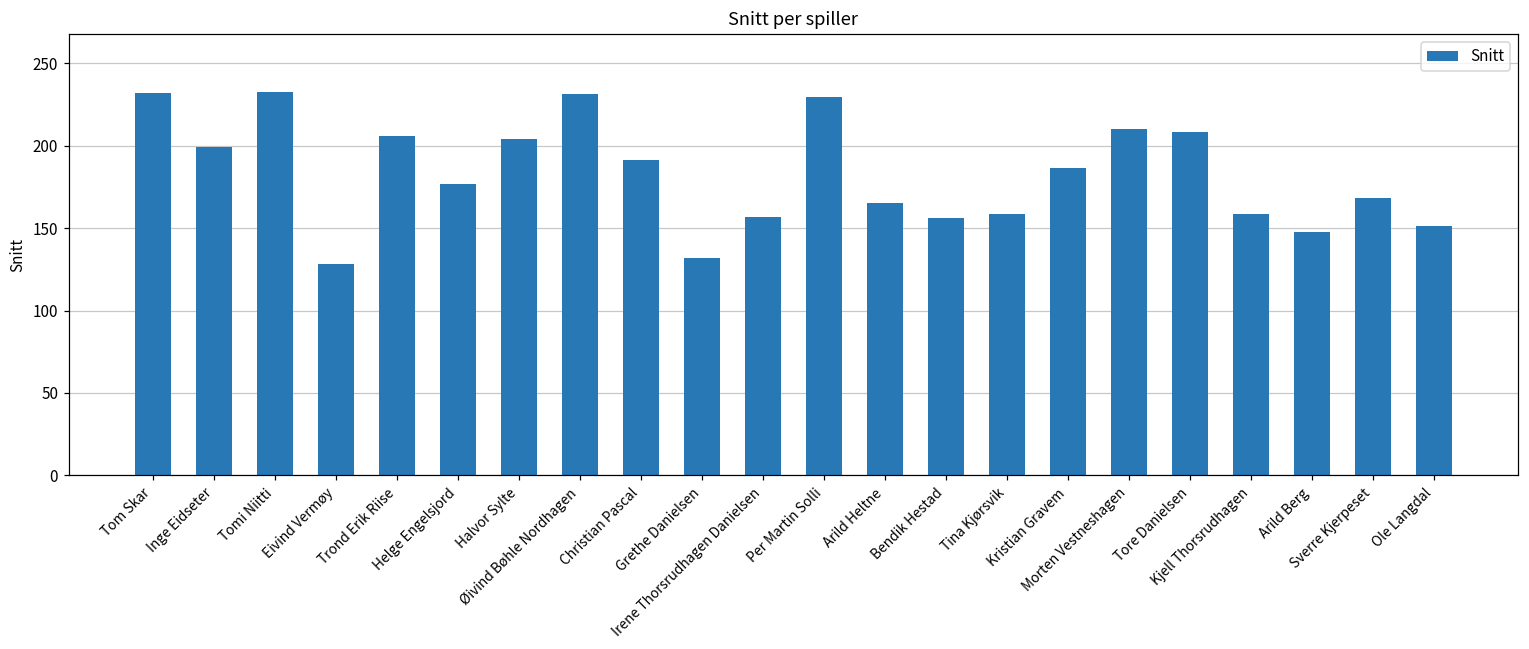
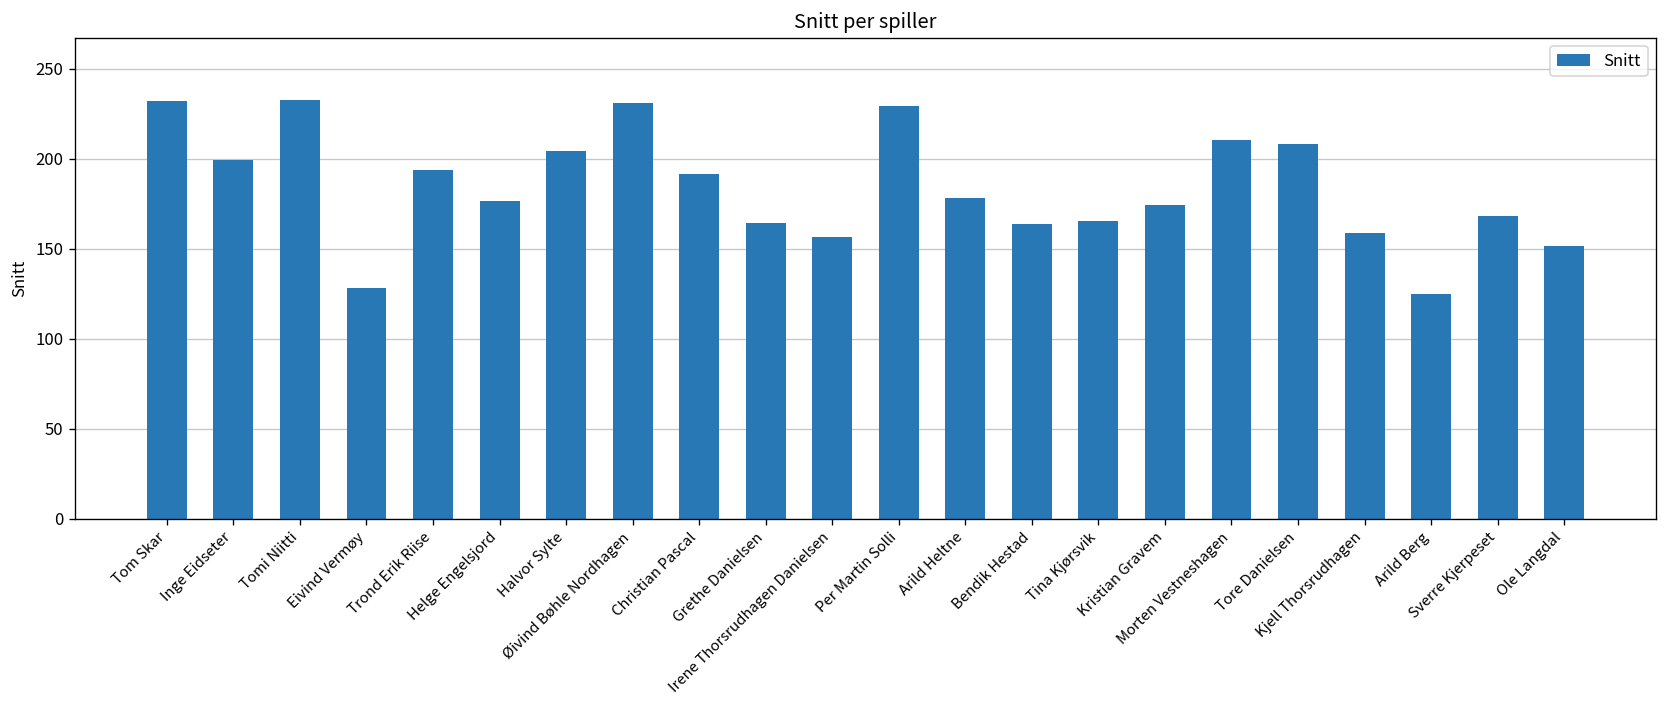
Trond Erik Riise: 206 -> 194
Grethe Danielsen: 132 -> 165
Arild Heltne: 165 -> 178
Bendik Hestad: 156 -> 164
Tina Kjørsvik: 159 -> 166
Kristian Gravem: 186 -> 174
Arild Berg: 147 -> 125
